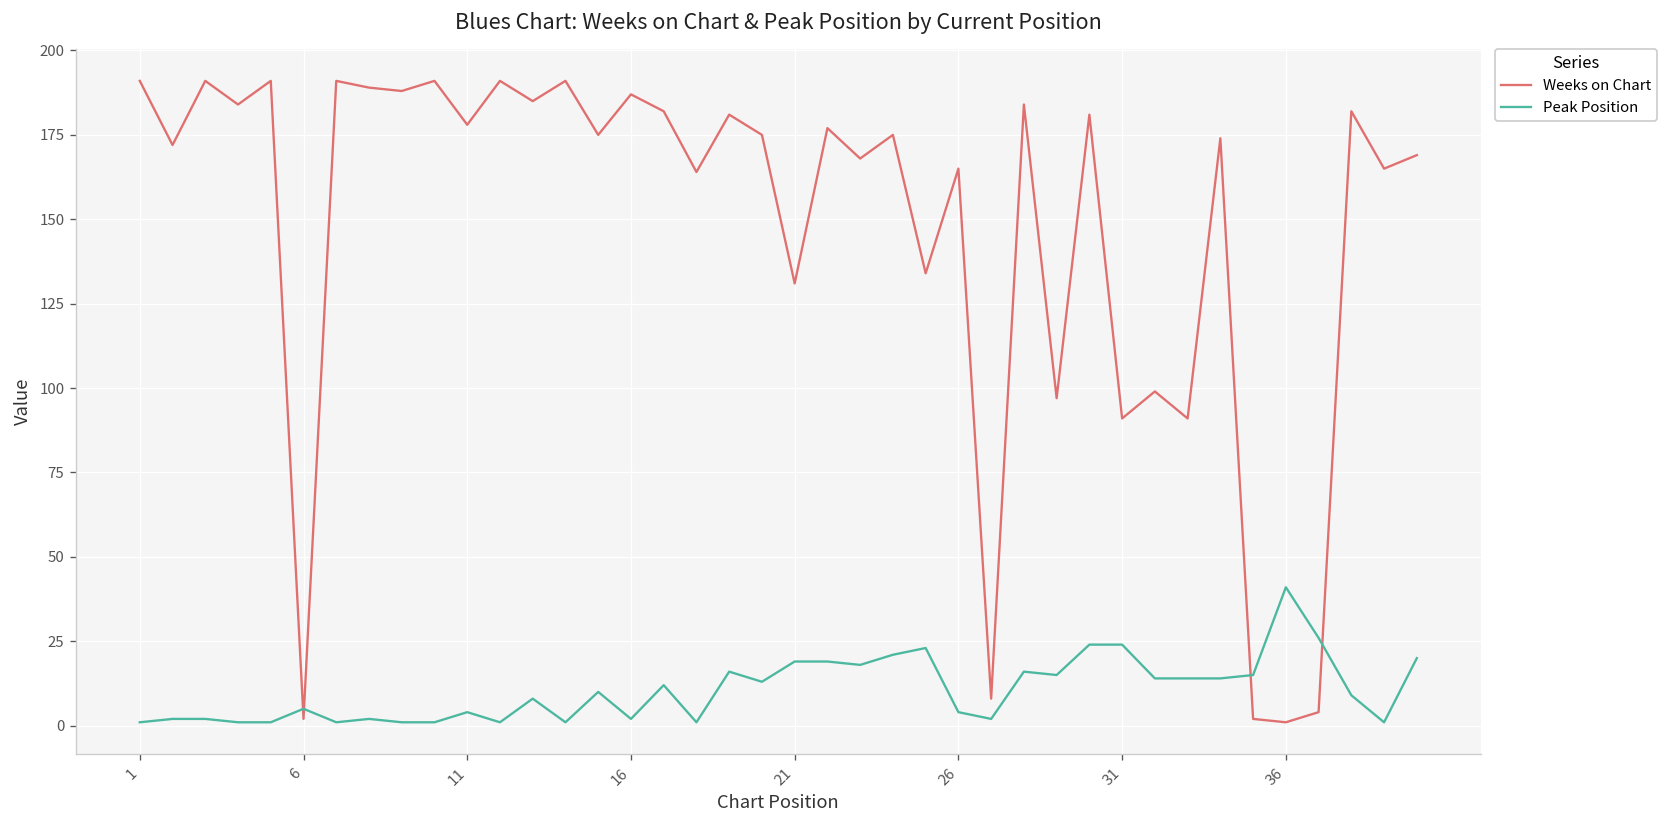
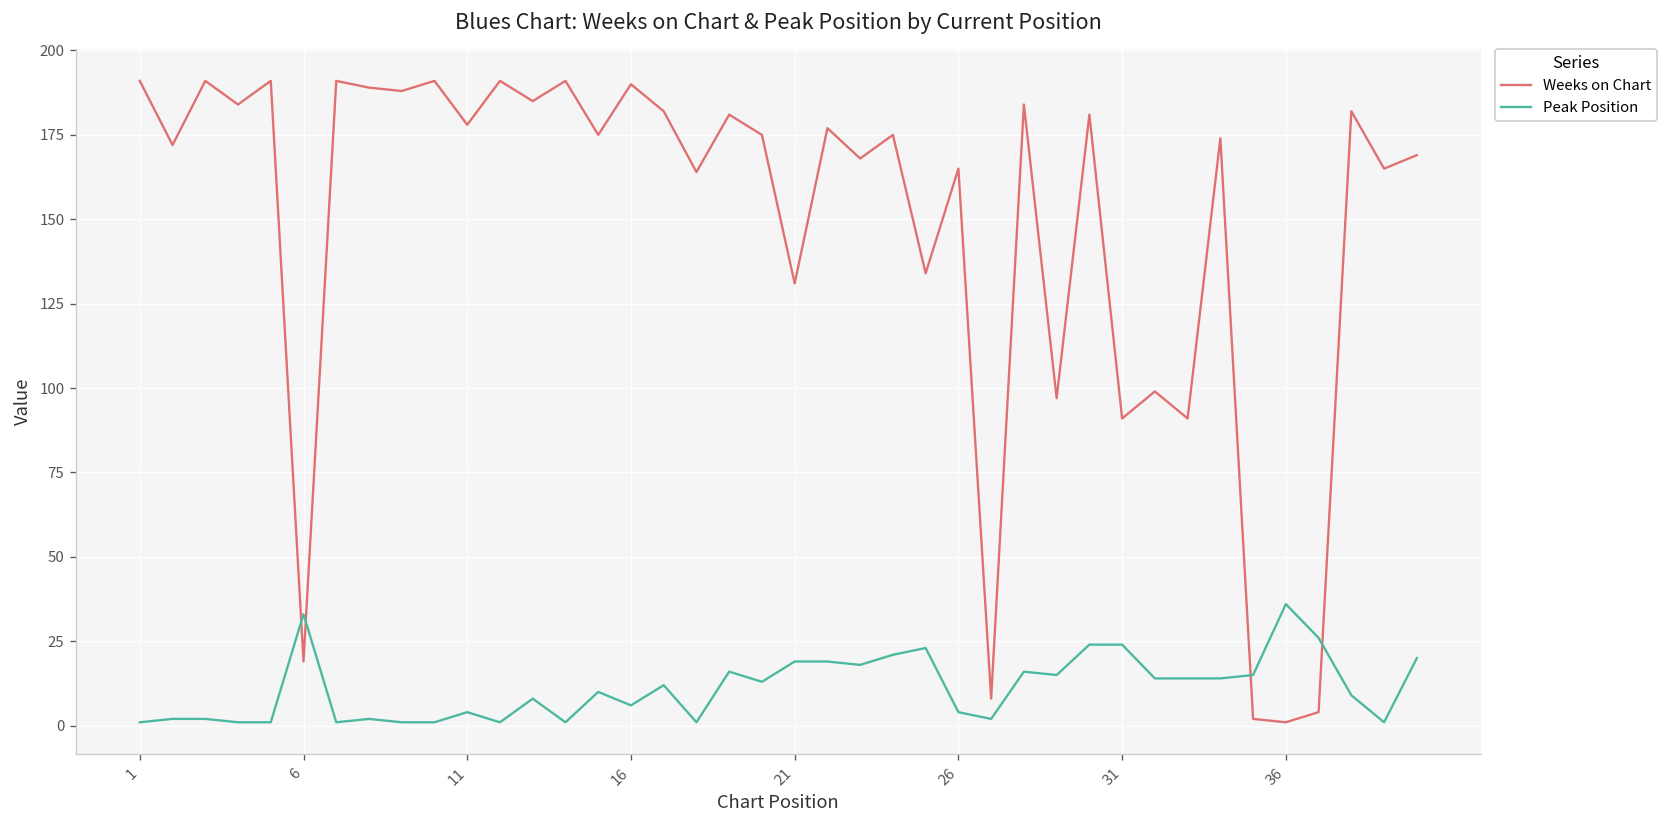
Weeks on Chart, 6: 2 -> 19
Peak Position, 6: 5 -> 33
Weeks on Chart, 16: 187 -> 190
Peak Position, 16: 2 -> 6
Peak Position, 36: 41 -> 36
